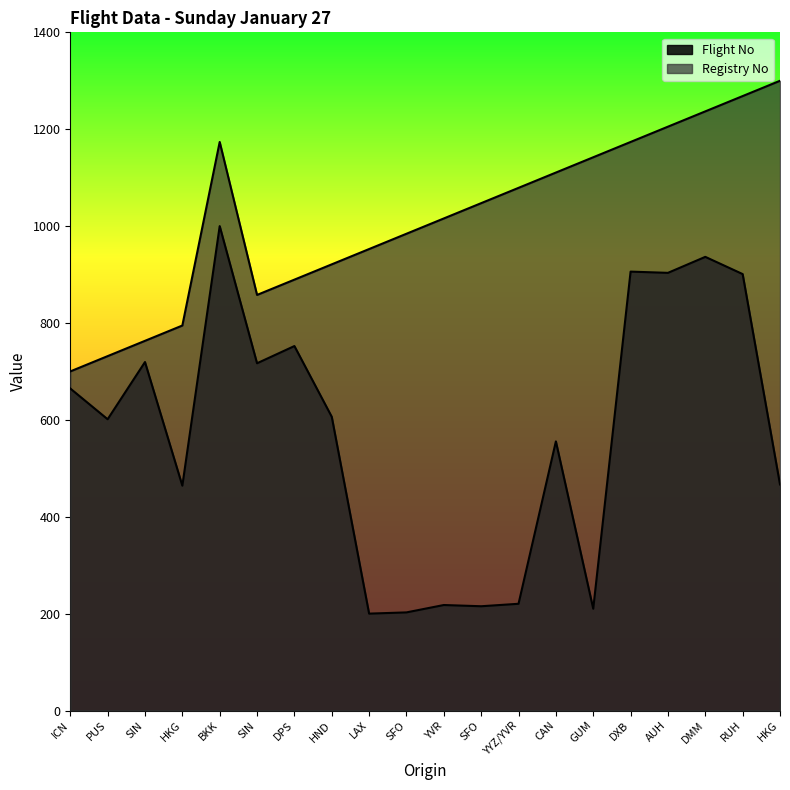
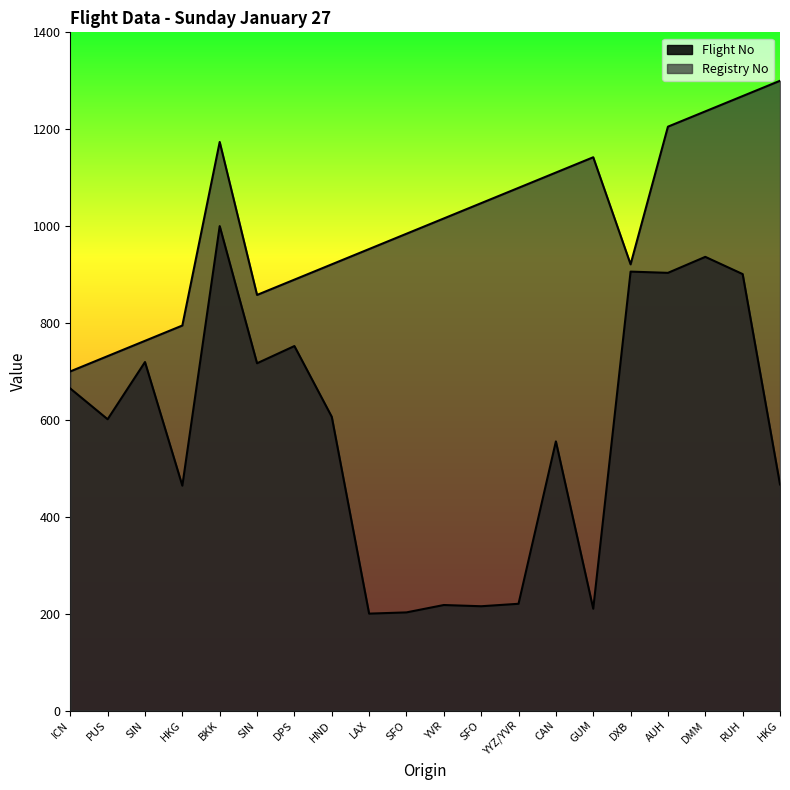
Registry No, DXB: 1170 -> 920
